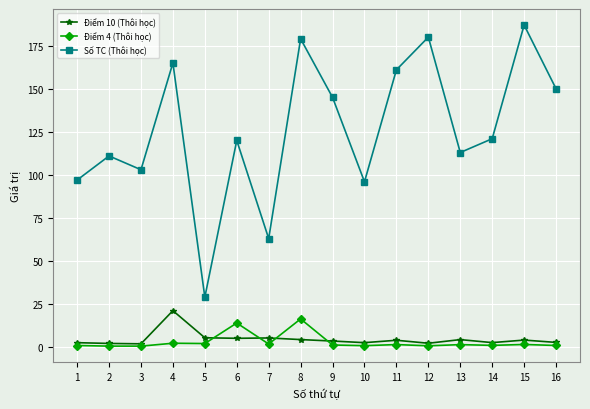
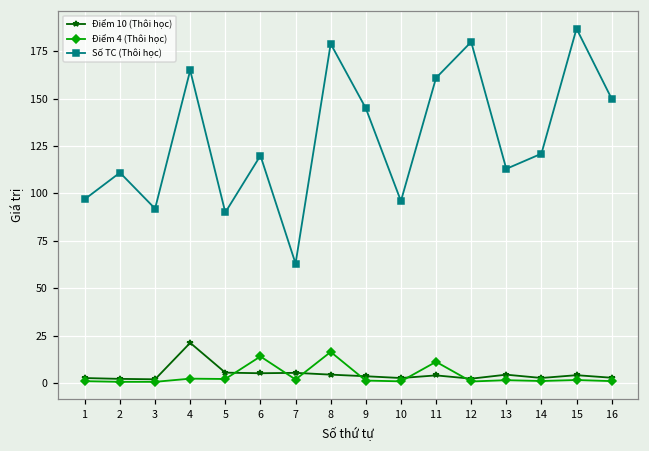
Số TC (Thôi học), 3: 103 -> 92
Số TC (Thôi học), 5: 29 -> 90
Điểm 4 (Thôi học), 11: 1 -> 11
